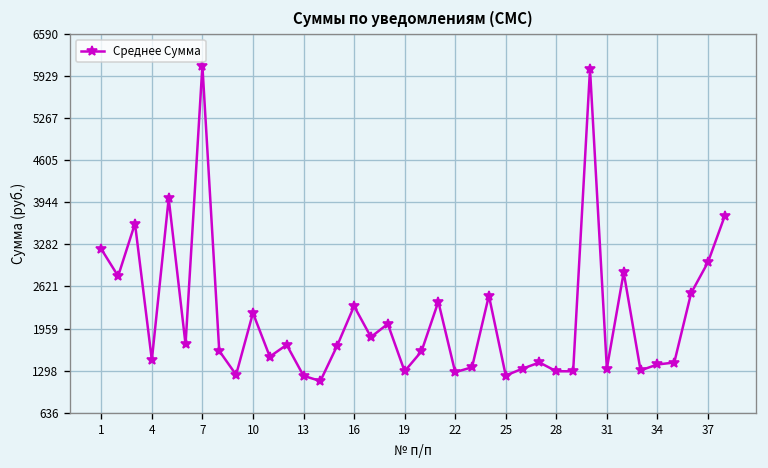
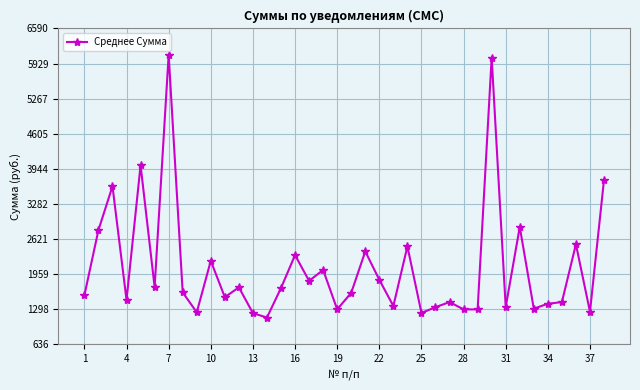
1: 3200 -> 1600
22: 1300 -> 1800
37: 3000 -> 1200
